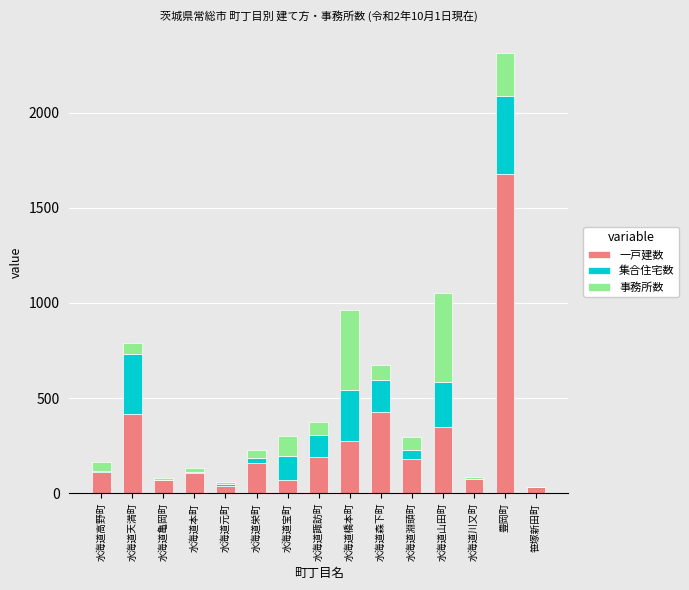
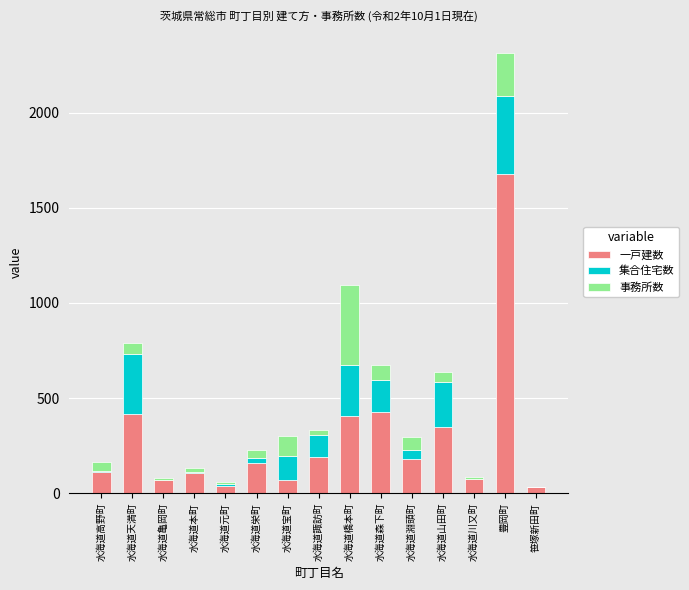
事務所数, 水海道諏訪町: 70 -> 20
一戸建数, 水海道橋本町: 280 -> 400
事務所数, 水海道山田町: 470 -> 50
